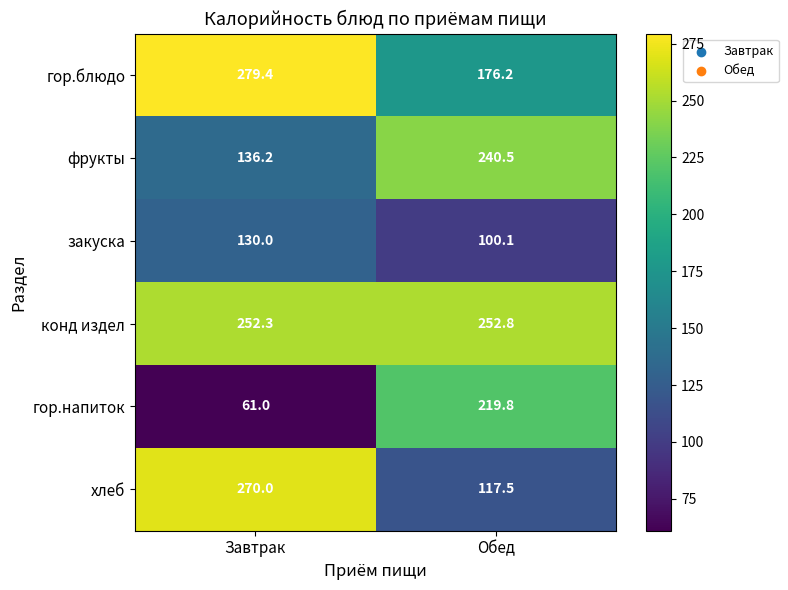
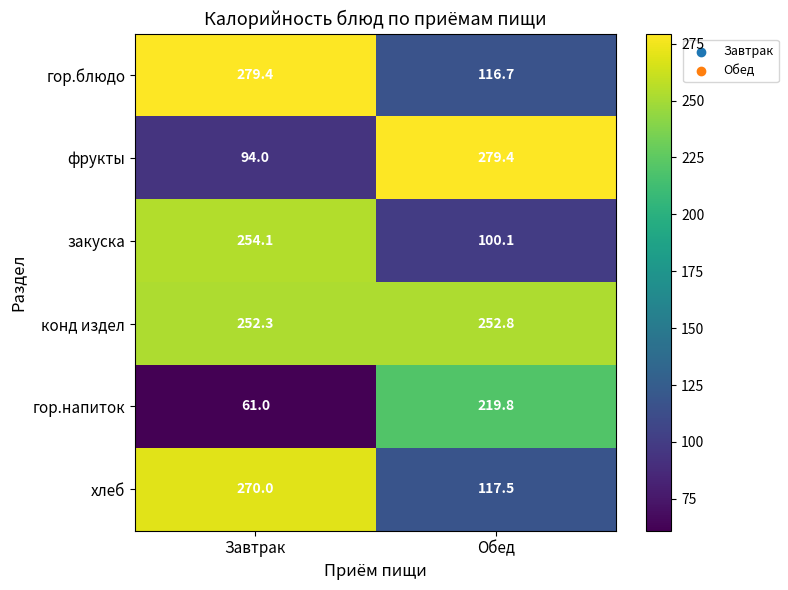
гор.блюдо, Обед: 176.2 -> 116.7
фрукты, Завтрак: 136.2 -> 94.0
фрукты, Обед: 240.5 -> 279.4
закуска, Завтрак: 130.0 -> 254.1
